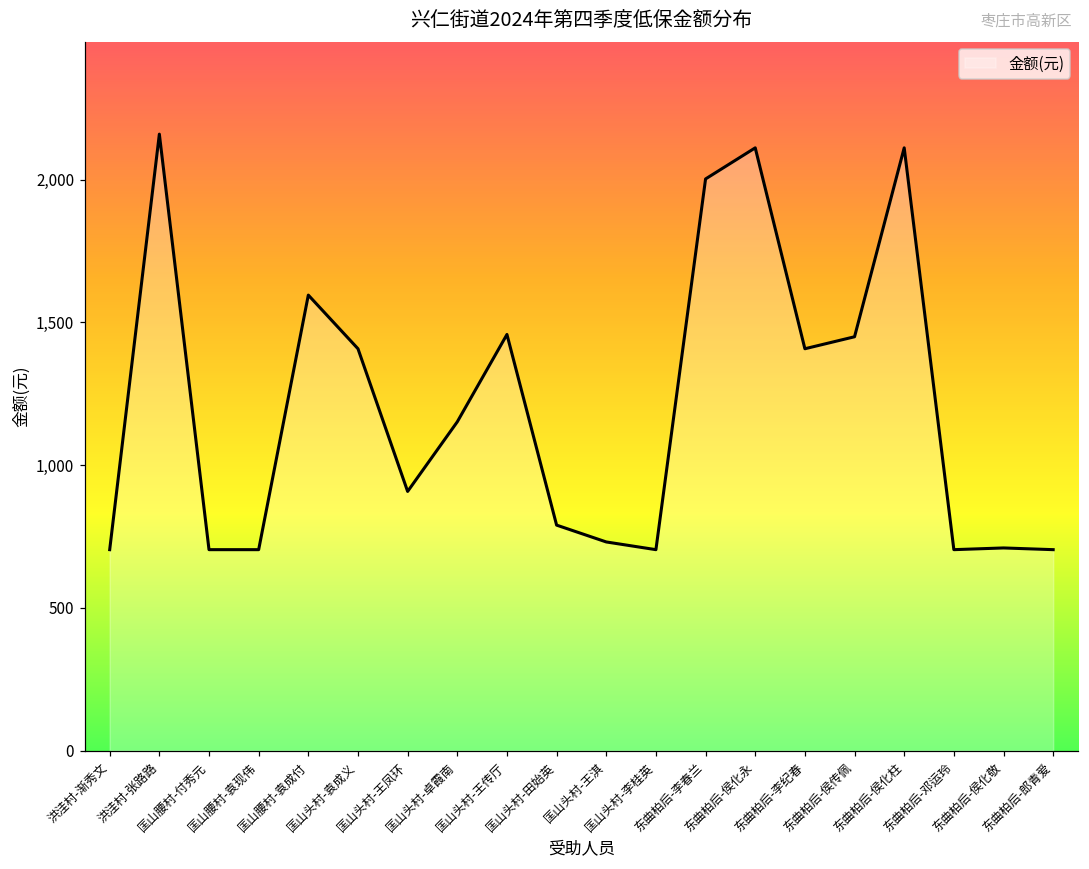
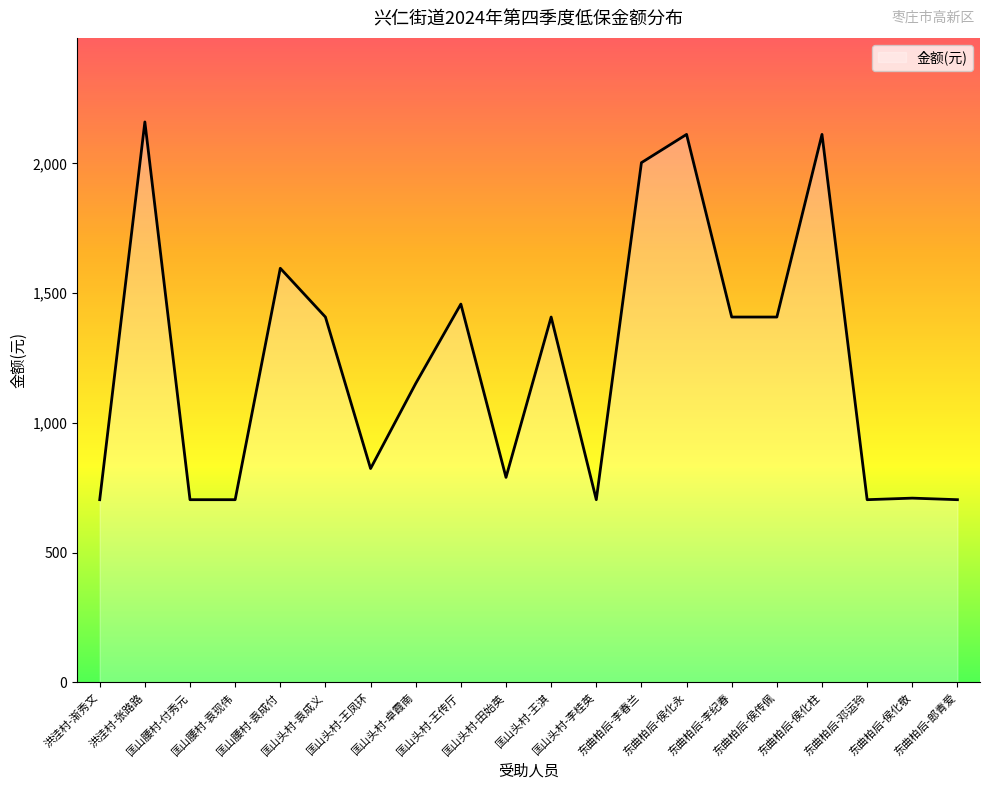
匡山头村-王凤环: 910 -> 820
匡山头村-王淇: 730 -> 1,410
东曲柏后-侯传佩: 1,450 -> 1,410
